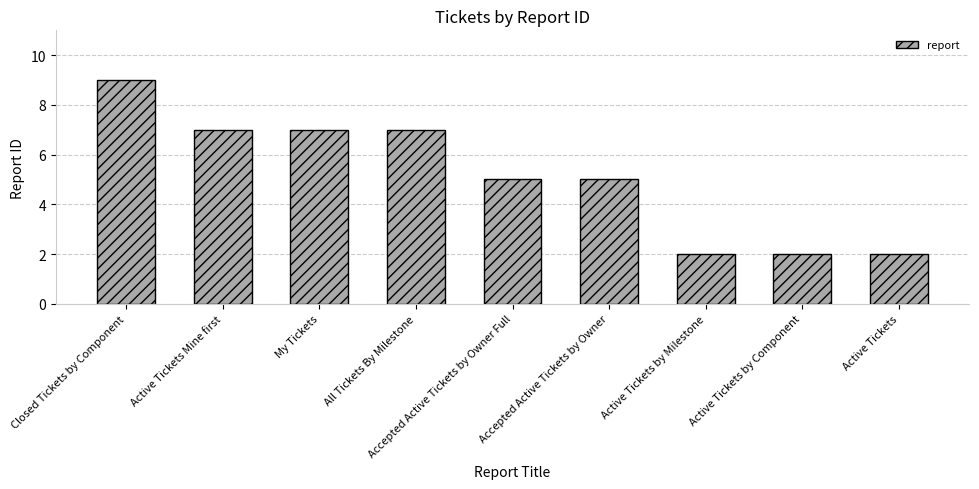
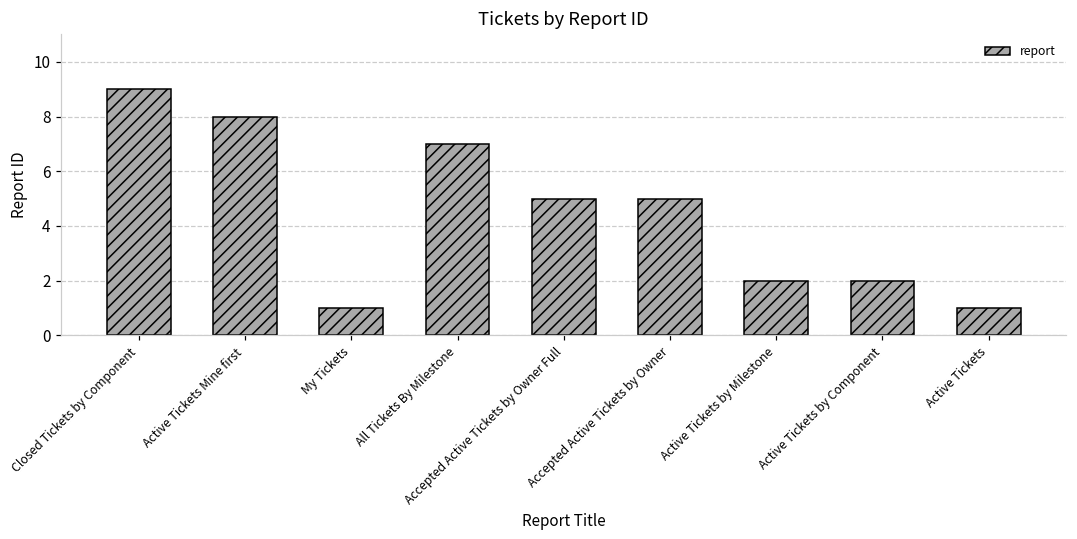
Active Tickets Mine first: 7 -> 8
My Tickets: 7 -> 1
Active Tickets: 2 -> 1
